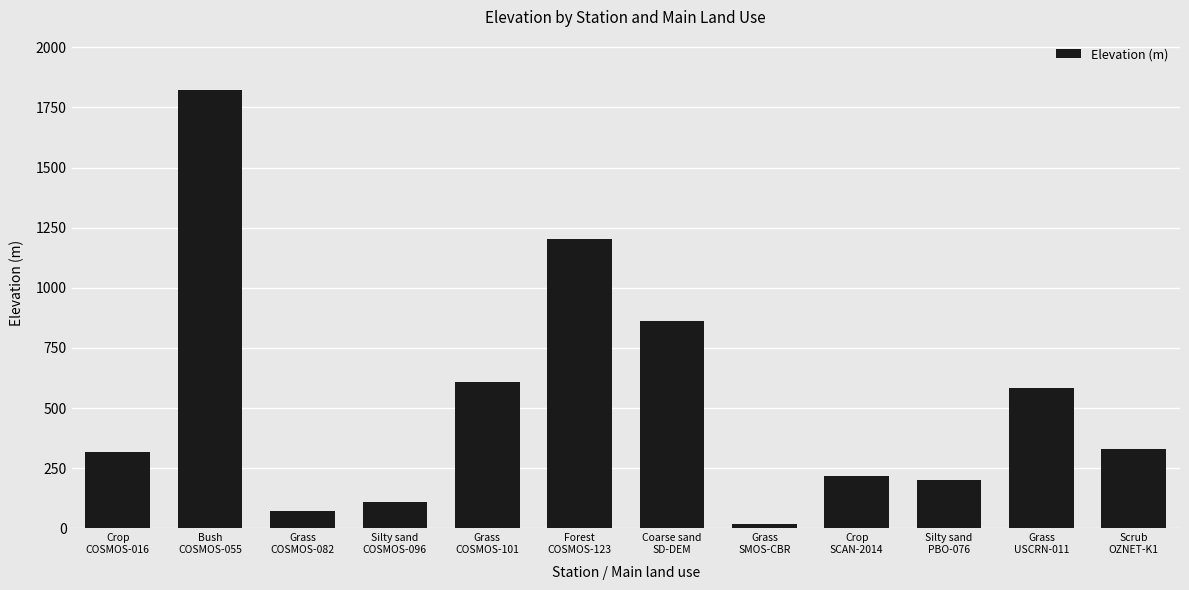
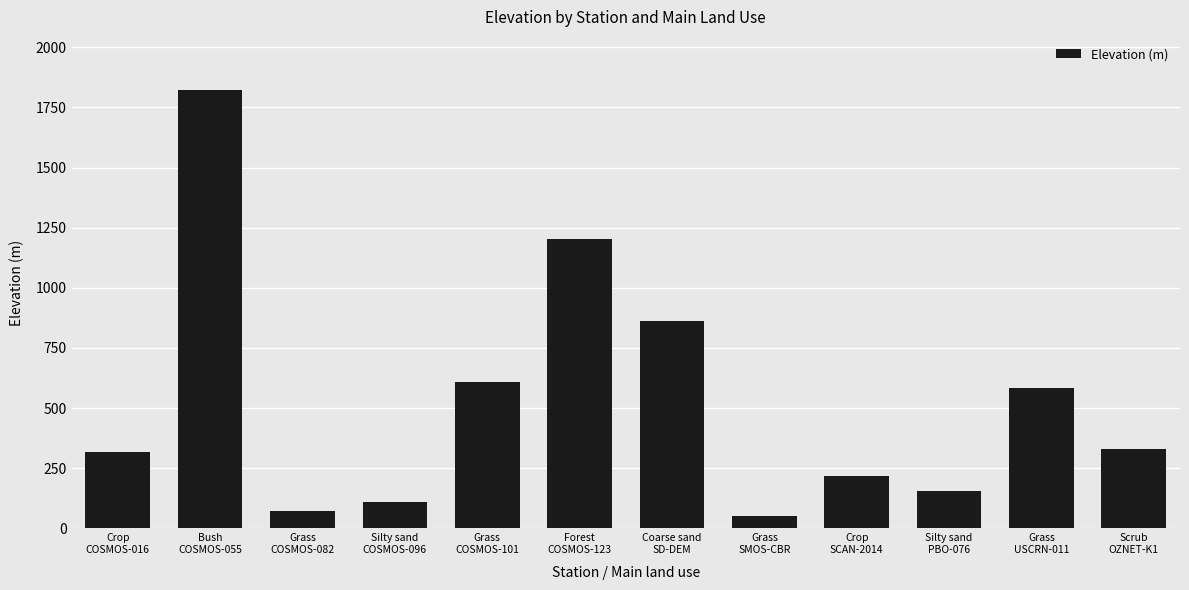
Grass SMOS-CBR: 20 -> 50
Silty sand PBO-076: 200 -> 160
